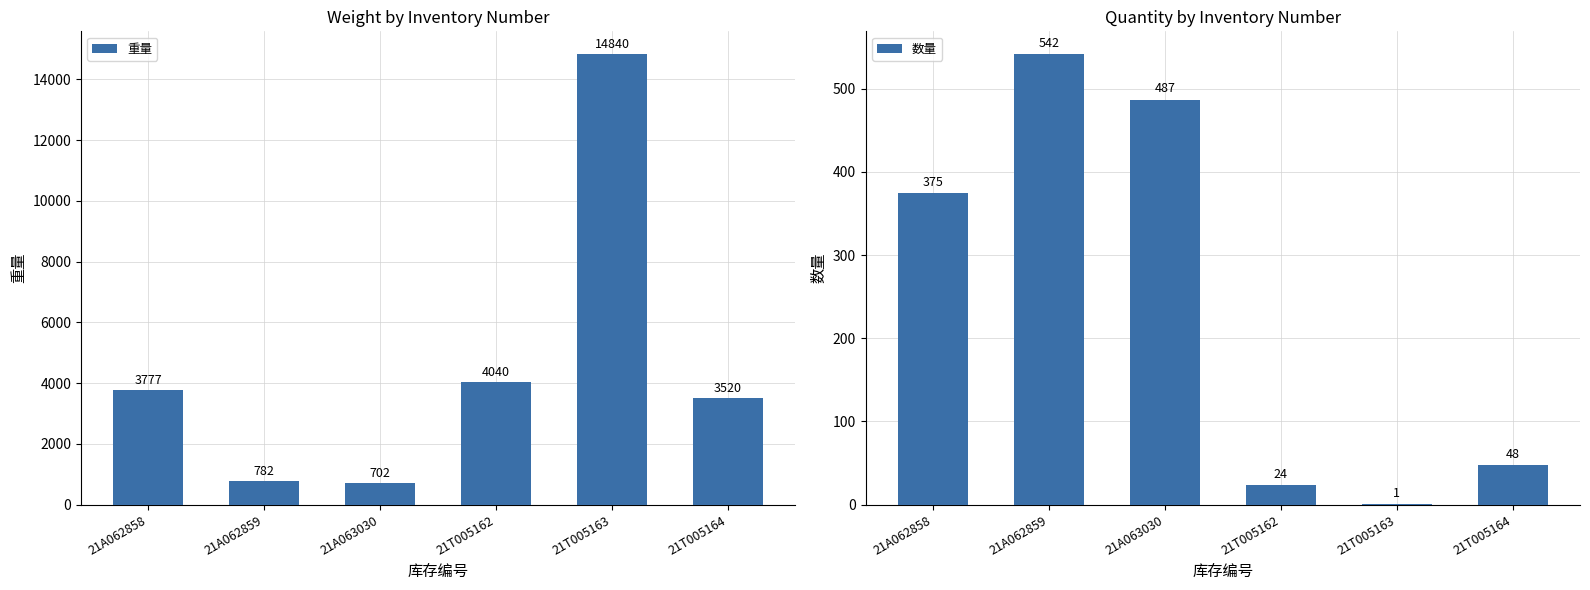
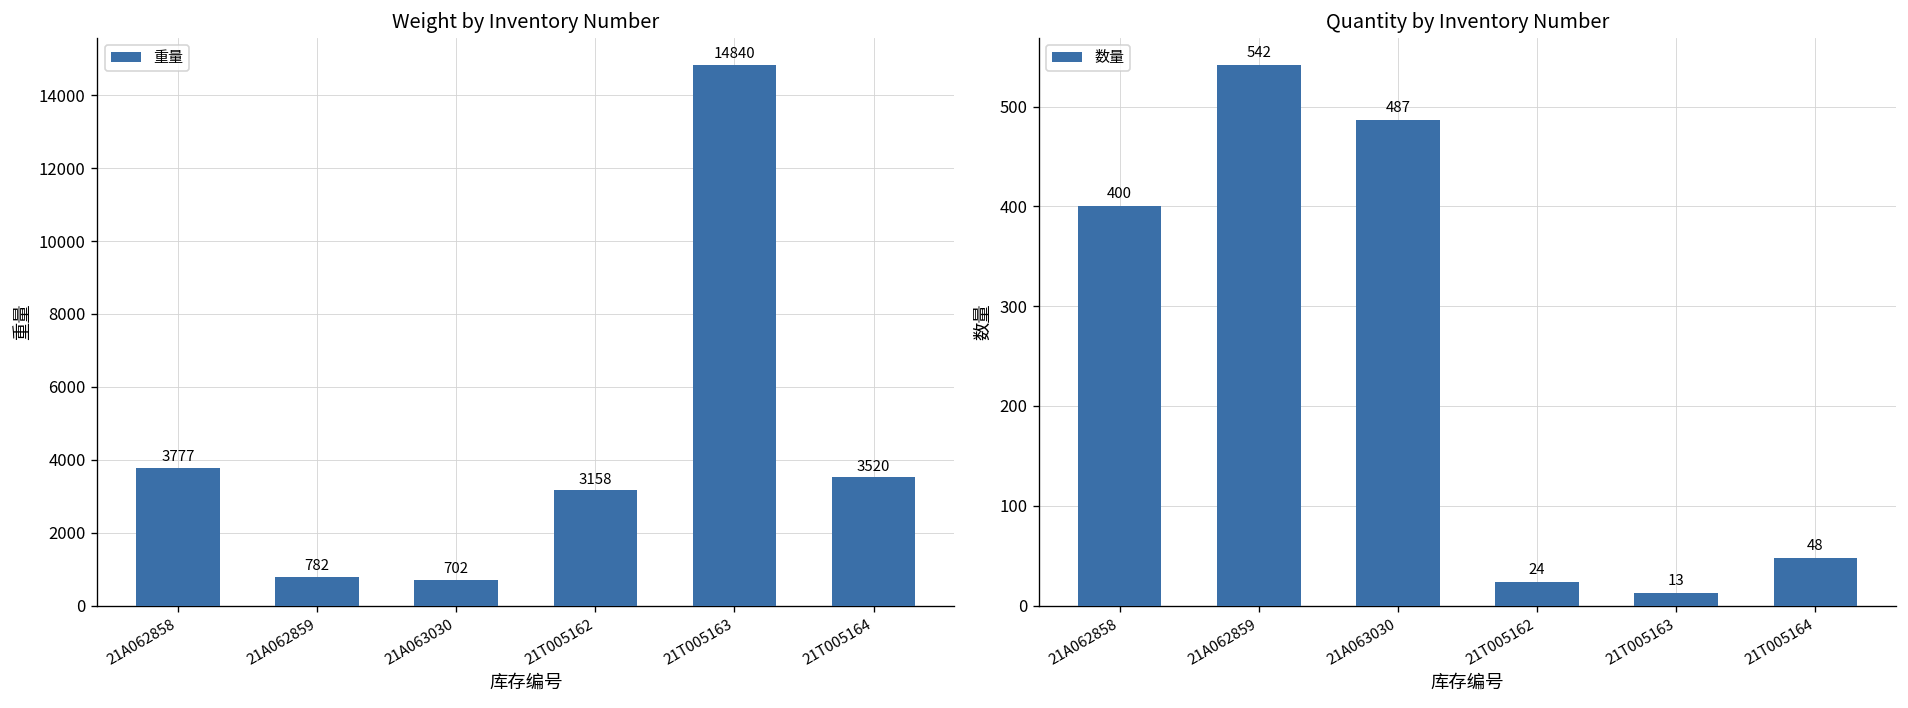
Weight by Inventory Number, 21T005162: 4040 -> 3158
Quantity by Inventory Number, 21A062858: 375 -> 400
Quantity by Inventory Number, 21T005163: 1 -> 13
